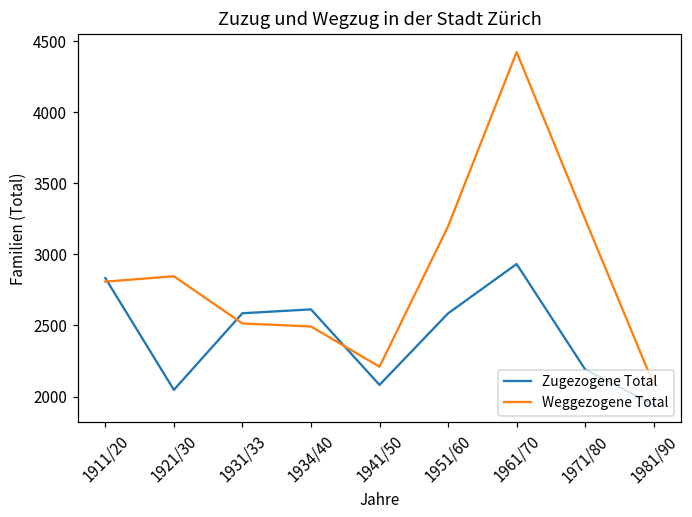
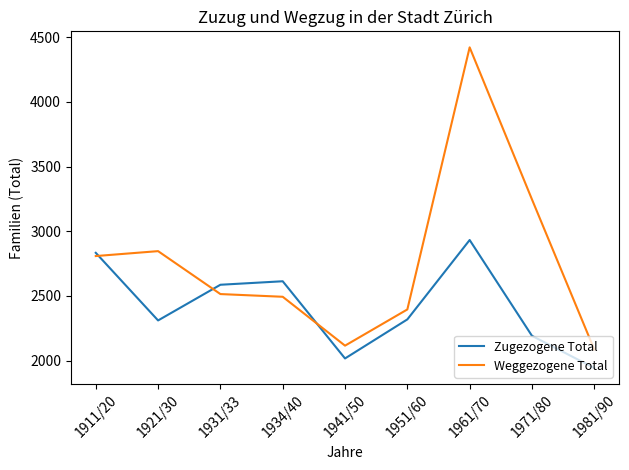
Zugezogene Total, 1921/30: 2050 -> 2310
Zugezogene Total, 1941/50: 2080 -> 2020
Weggezogene Total, 1941/50: 2210 -> 2120
Zugezogene Total, 1951/60: 2590 -> 2320
Weggezogene Total, 1951/60: 3200 -> 2400
